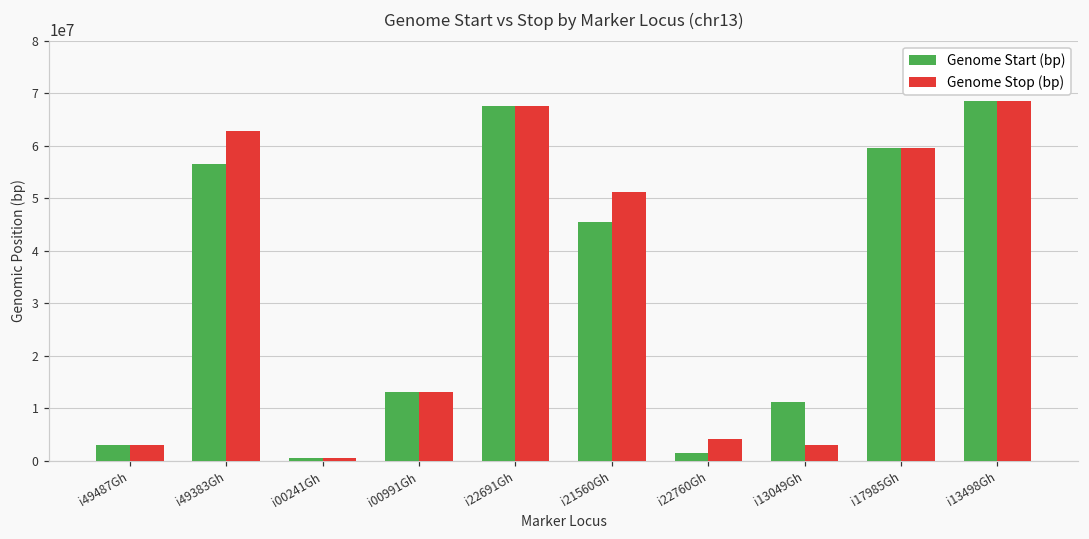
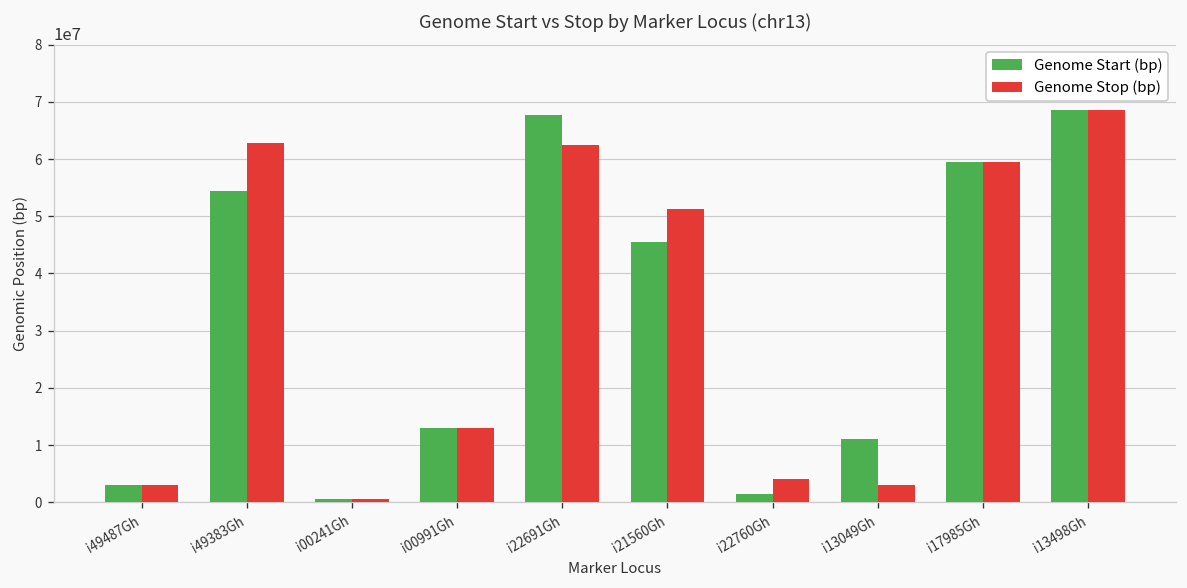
Genome Start (bp), i49383Gh: 57000000 -> 54000000
Genome Stop (bp), i22691Gh: 68000000 -> 62000000
